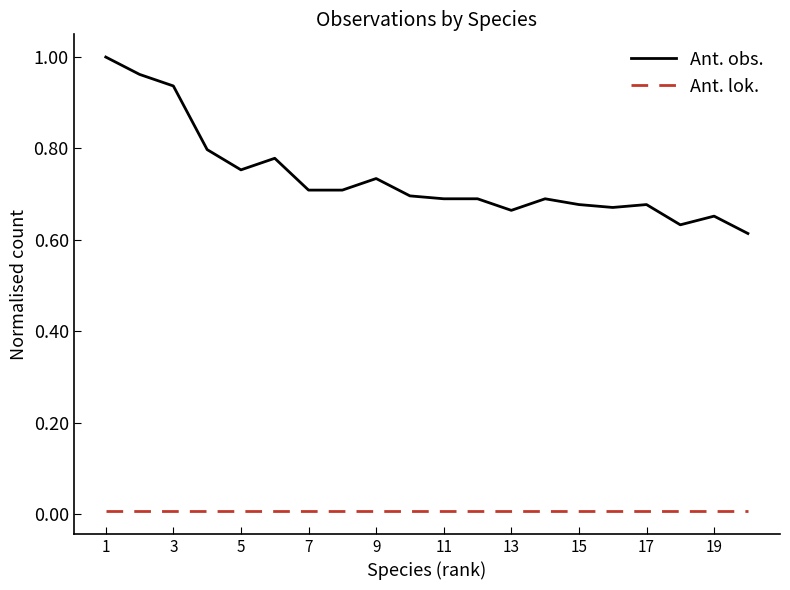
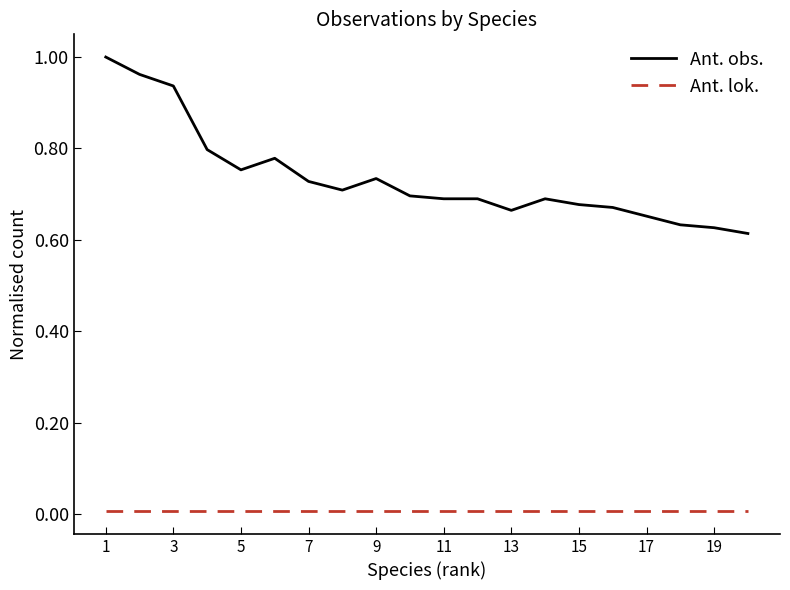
Ant. obs., 7: 0.71 -> 0.73
Ant. obs., 17: 0.68 -> 0.65
Ant. obs., 19: 0.65 -> 0.63
